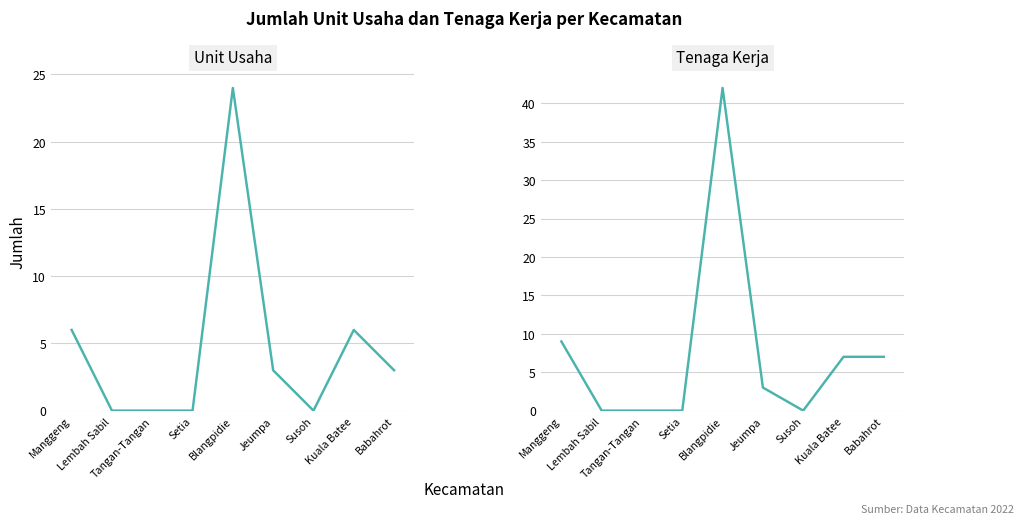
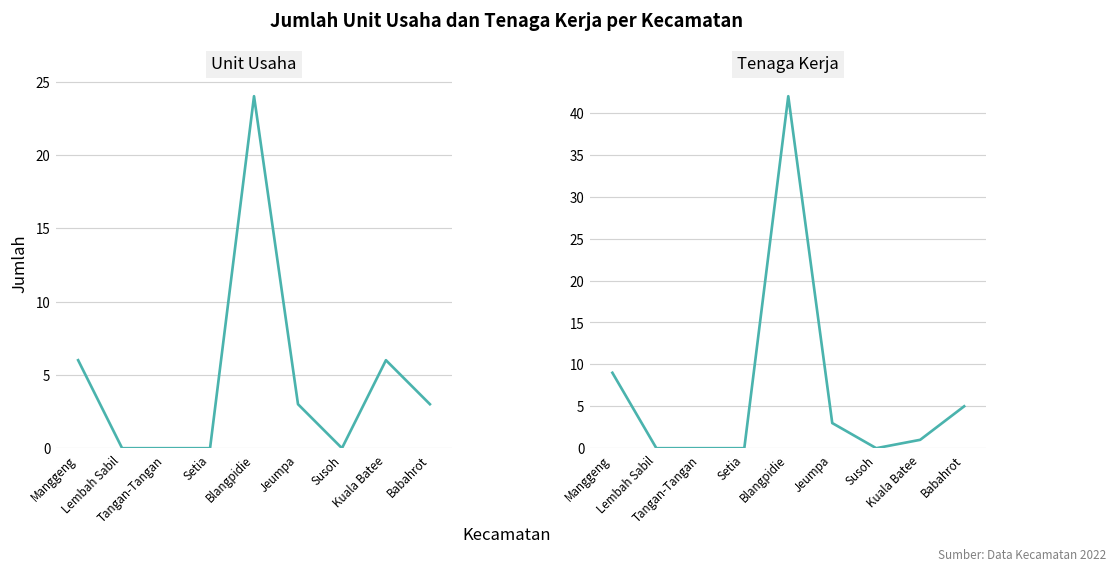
Tenaga Kerja, Kuala Batee: 7 -> 1
Tenaga Kerja, Babahrot: 7 -> 5
